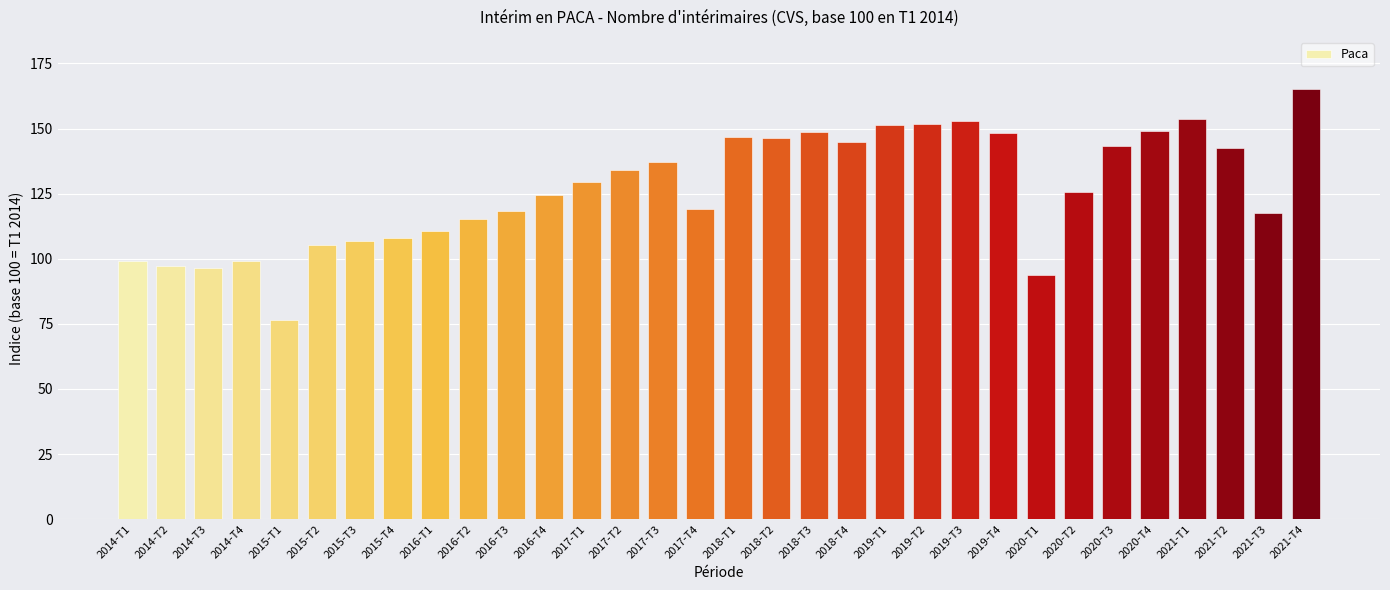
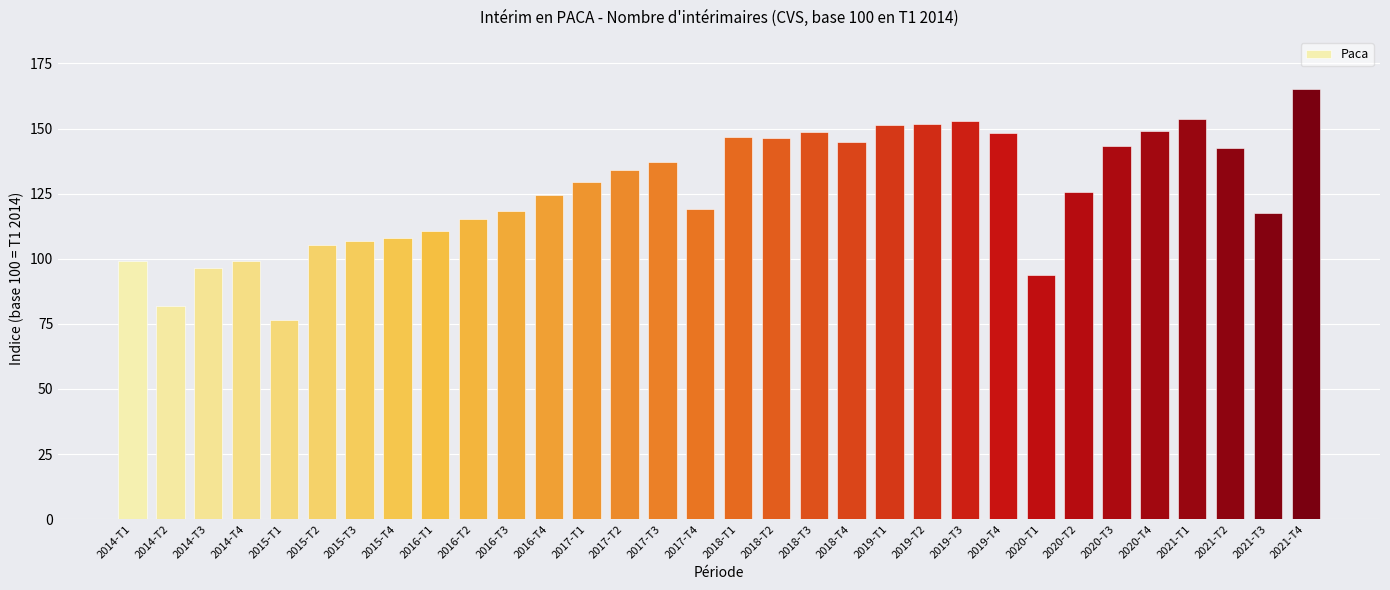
2014-T2: 97 -> 82
